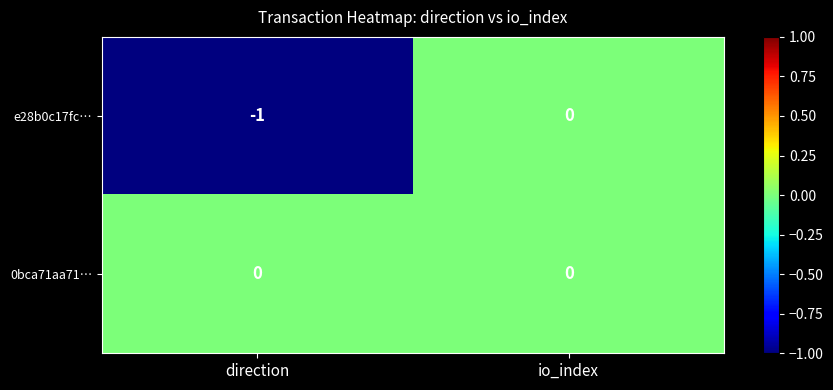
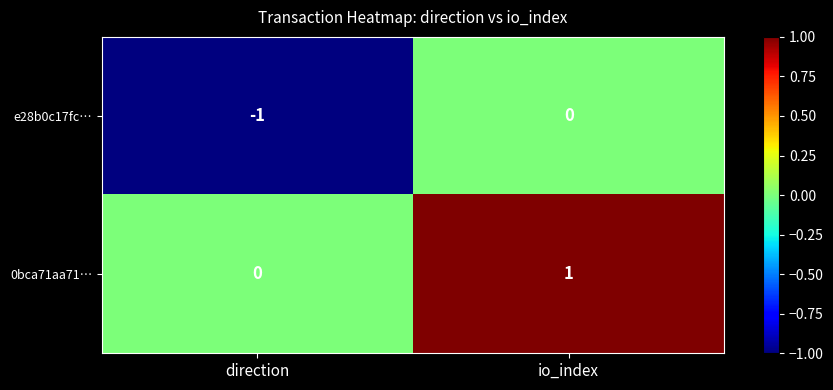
0bca71aa71…, io_index: 0 -> 1
